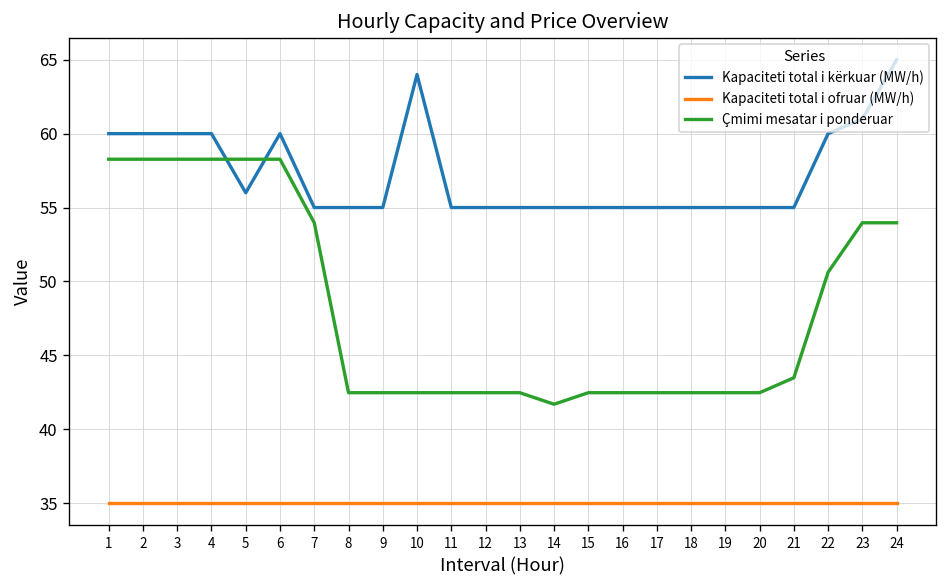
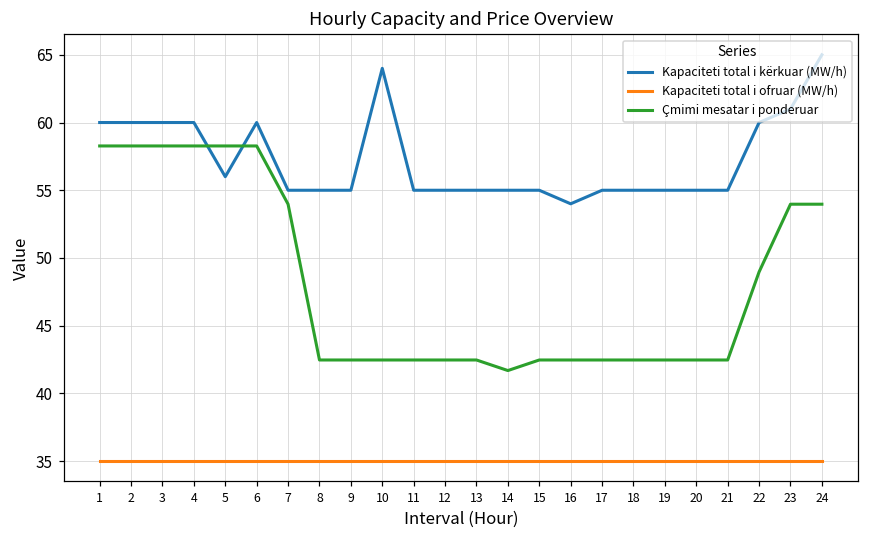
Kapaciteti total i kërkuar (MW/h), 16: 55 -> 54
Çmimi mesatar i ponderuar, 21: 43.5 -> 42.5
Çmimi mesatar i ponderuar, 22: 50.6 -> 49.0
